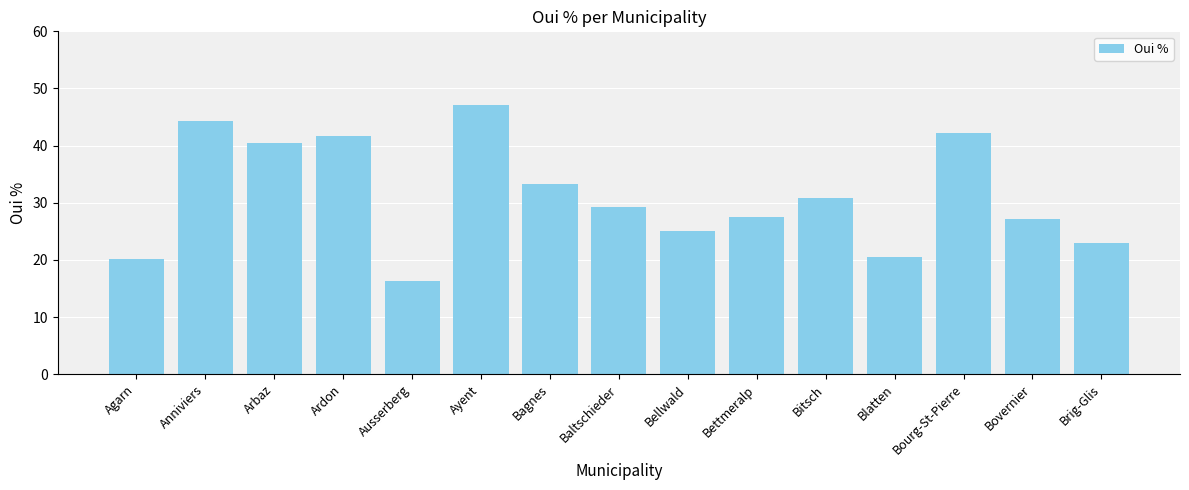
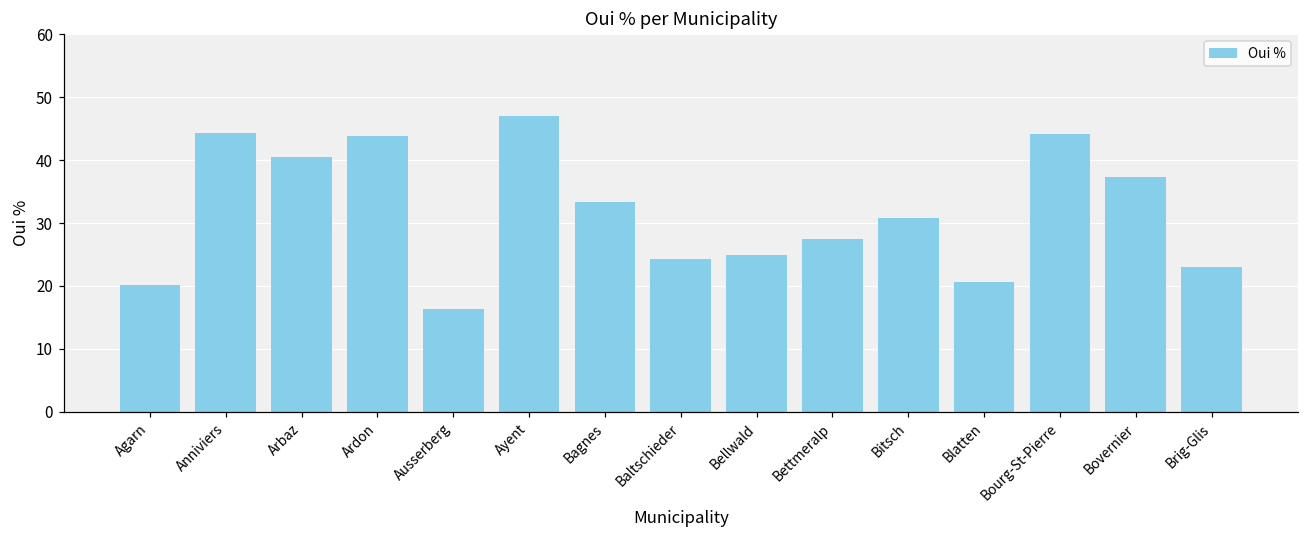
Ardon: 42 -> 44
Baltschieder: 29 -> 24
Bourg-St-Pierre: 42 -> 44
Bovernier: 27 -> 37
